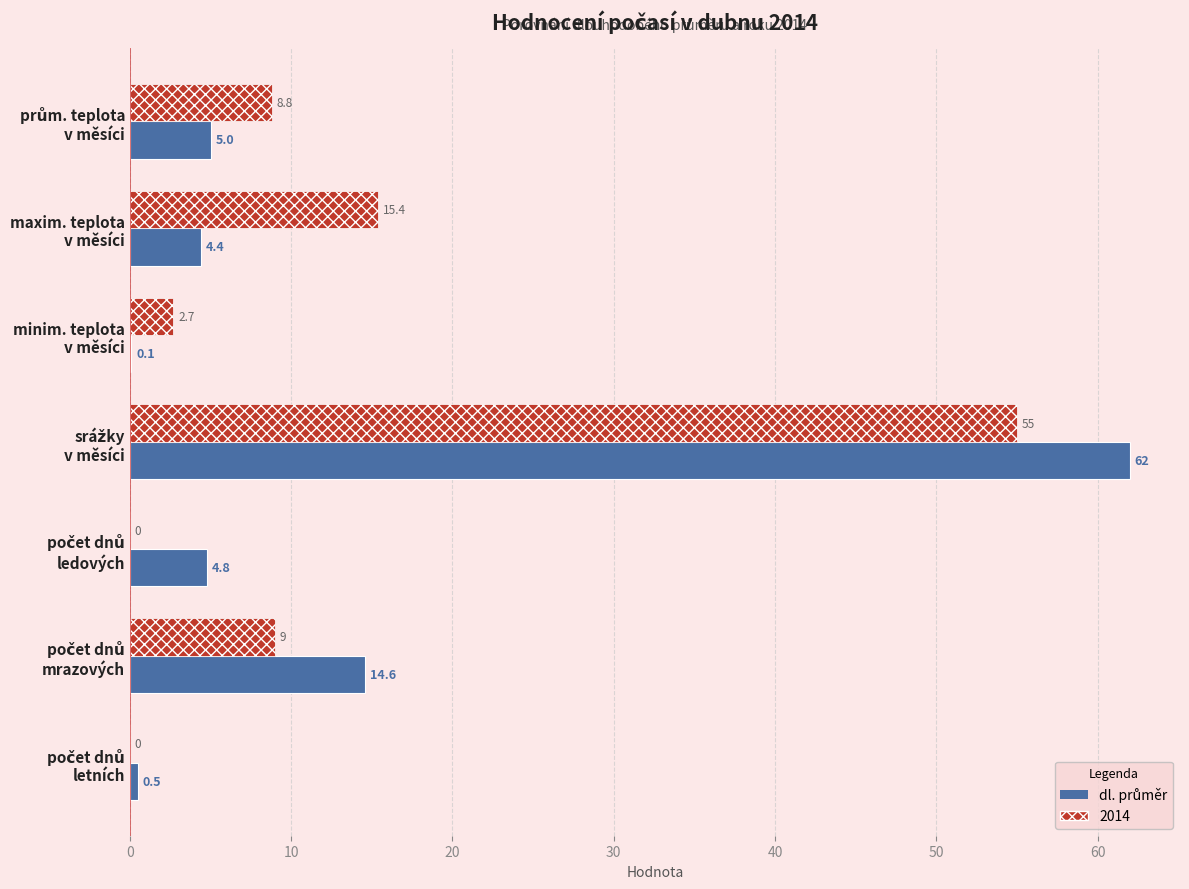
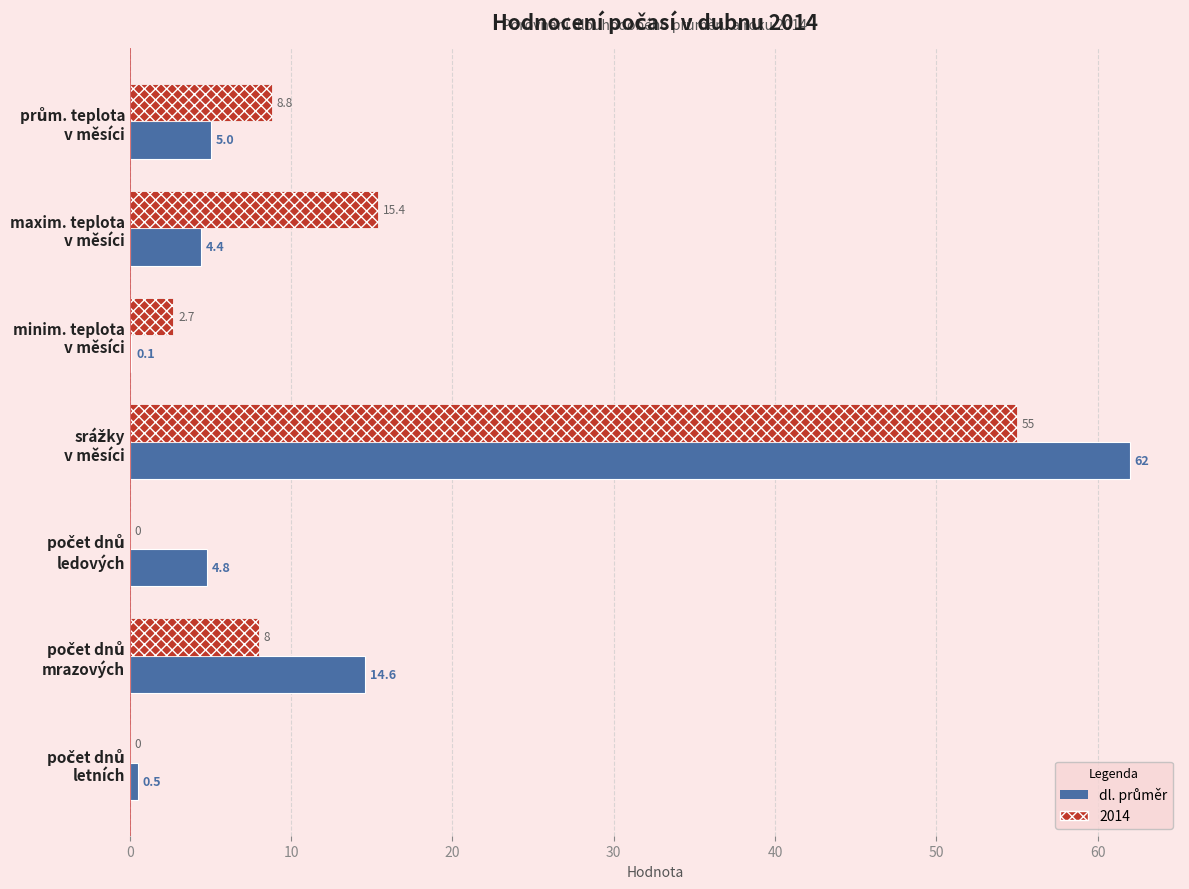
2014, počet dnů mrazových: 9 -> 8
